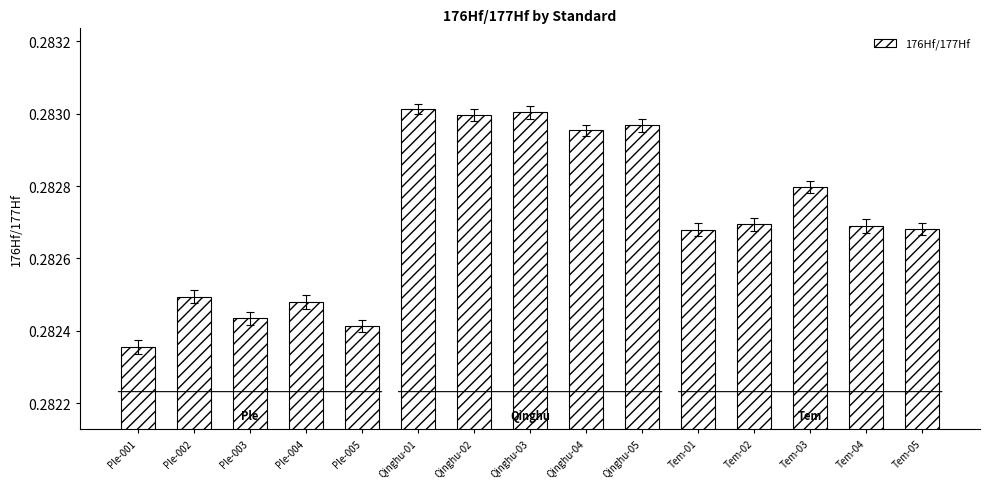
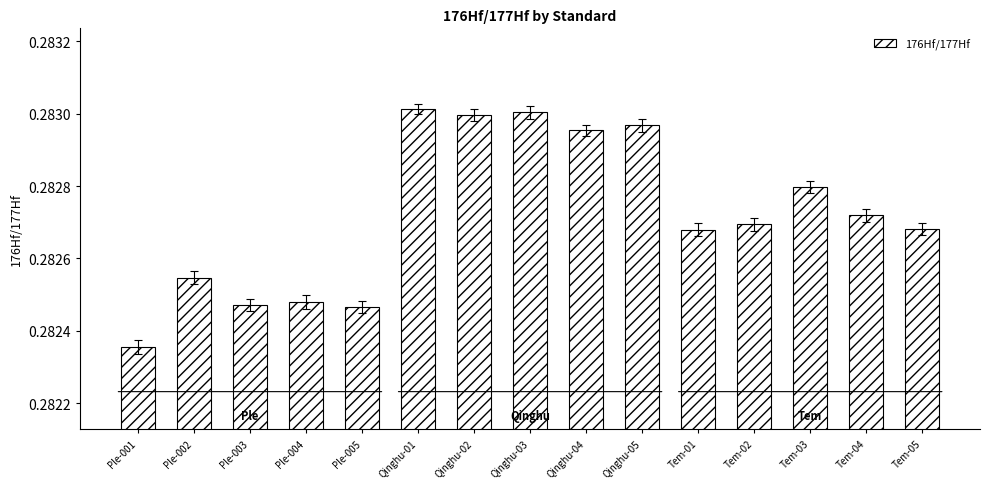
176Hf/177Hf, Ple-002: 0.28249 -> 0.28255
176Hf/177Hf, Ple-003: 0.28243 -> 0.28247
176Hf/177Hf, Ple-005: 0.28241 -> 0.28247
176Hf/177Hf, Tem-04: 0.28269 -> 0.28272
